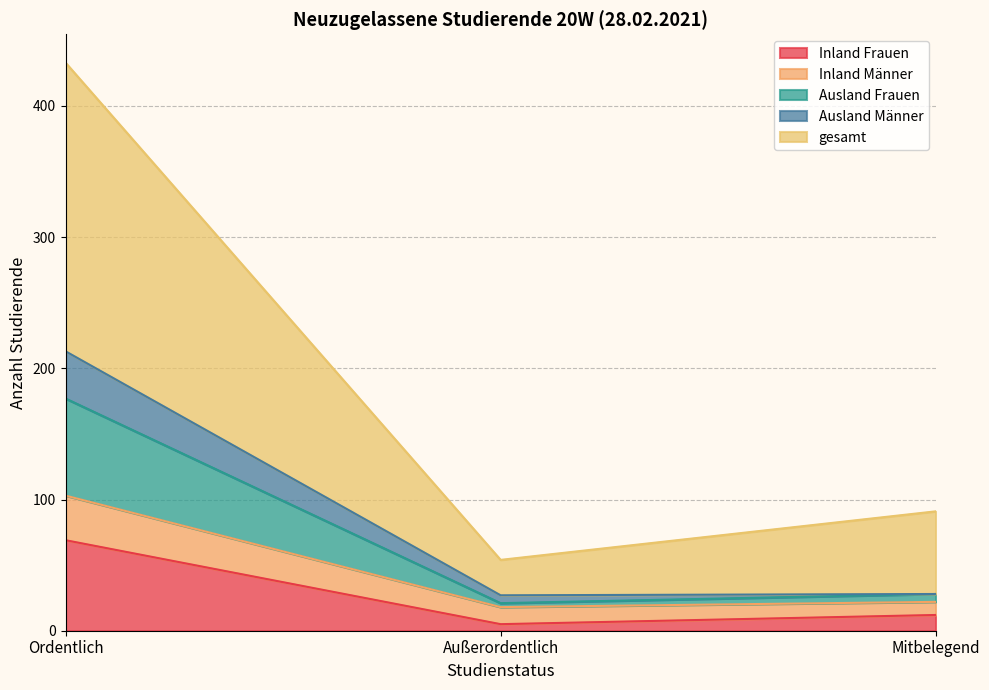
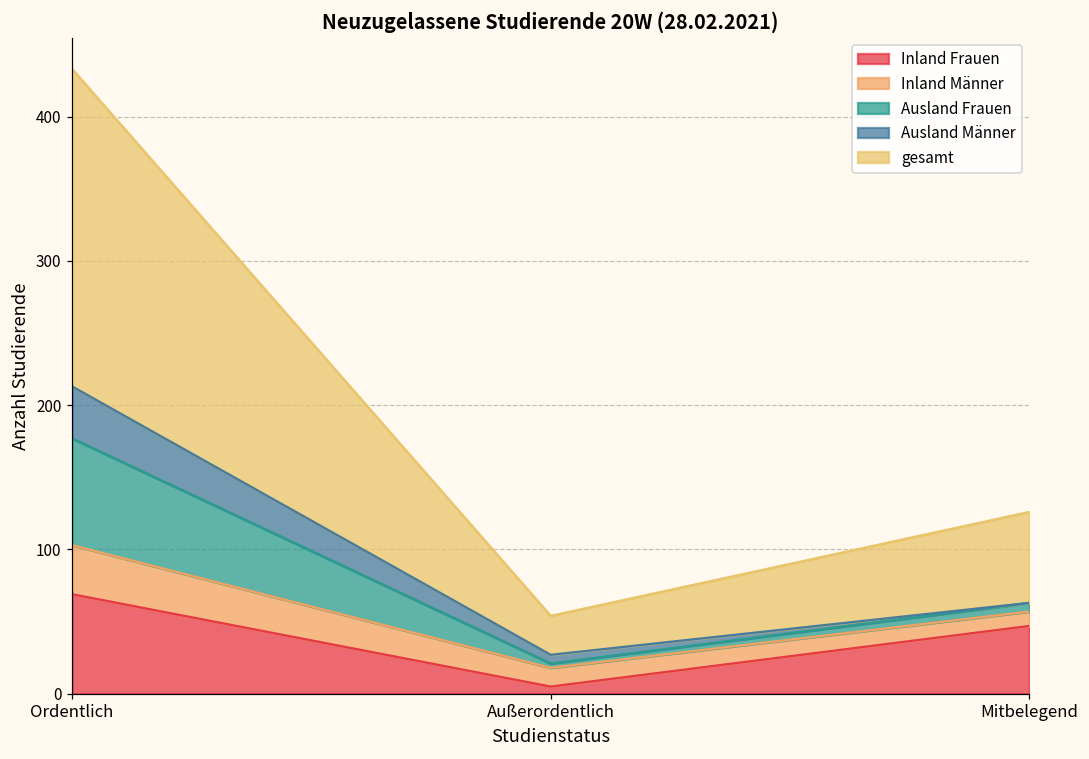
Inland Frauen, Mitbelegend: 12 -> 47
